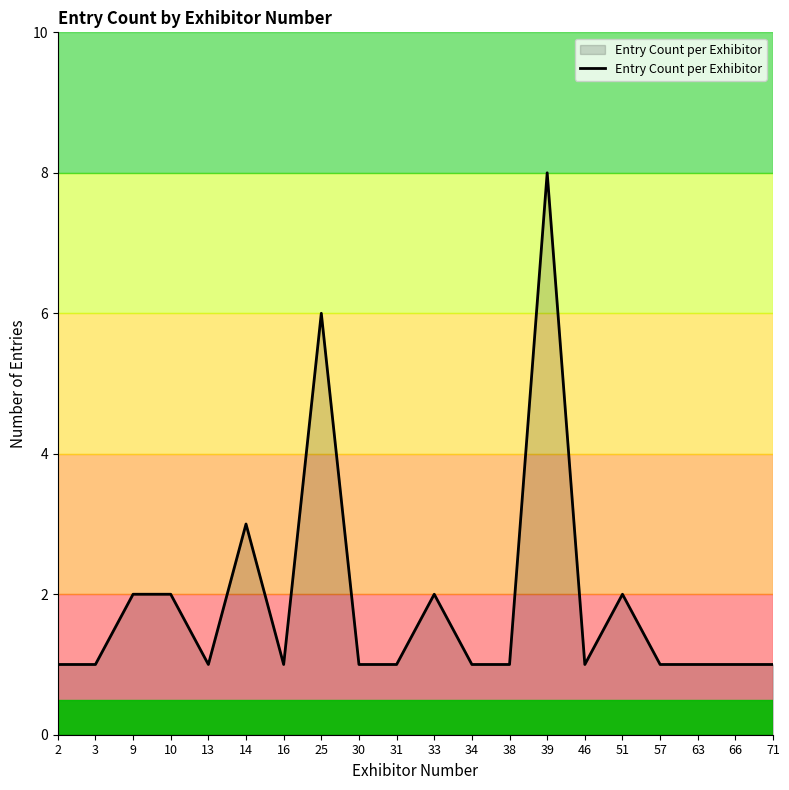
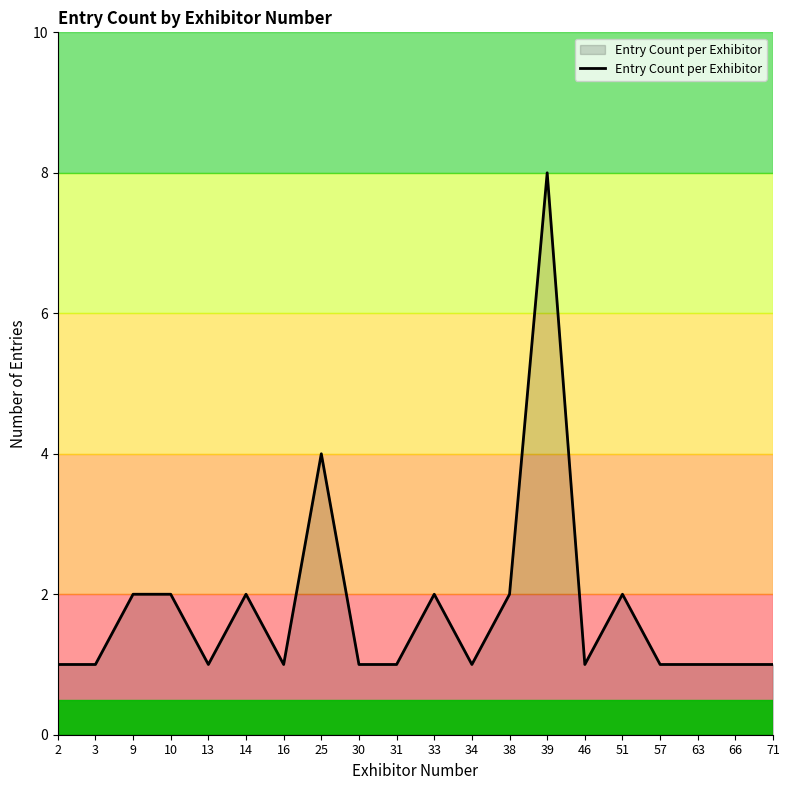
14: 3 -> 2
25: 6 -> 4
38: 1 -> 2
